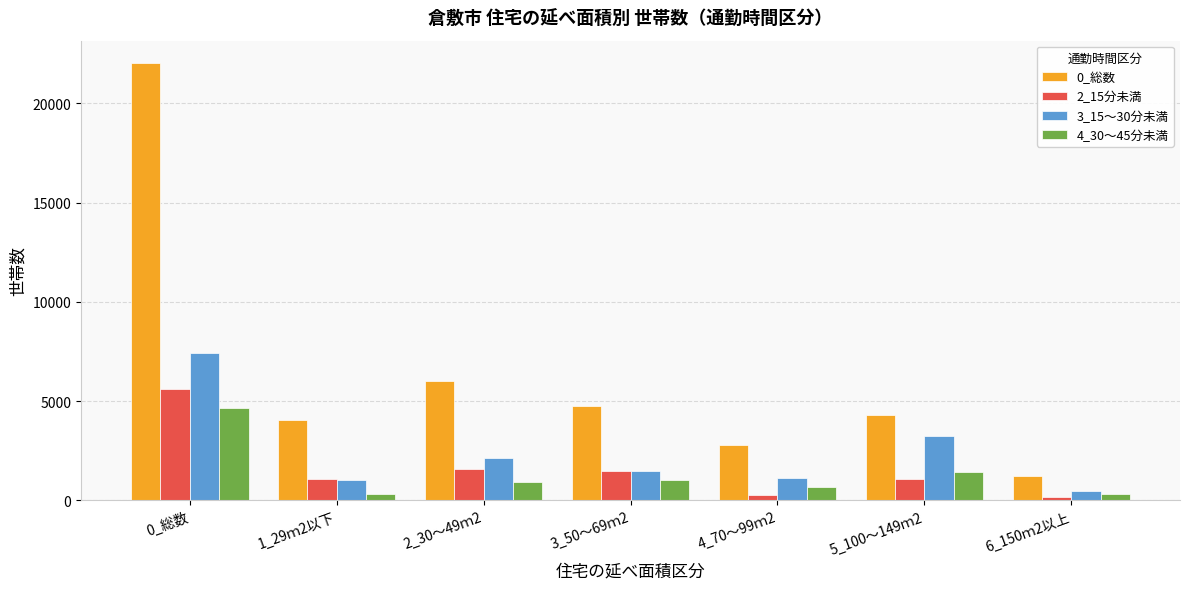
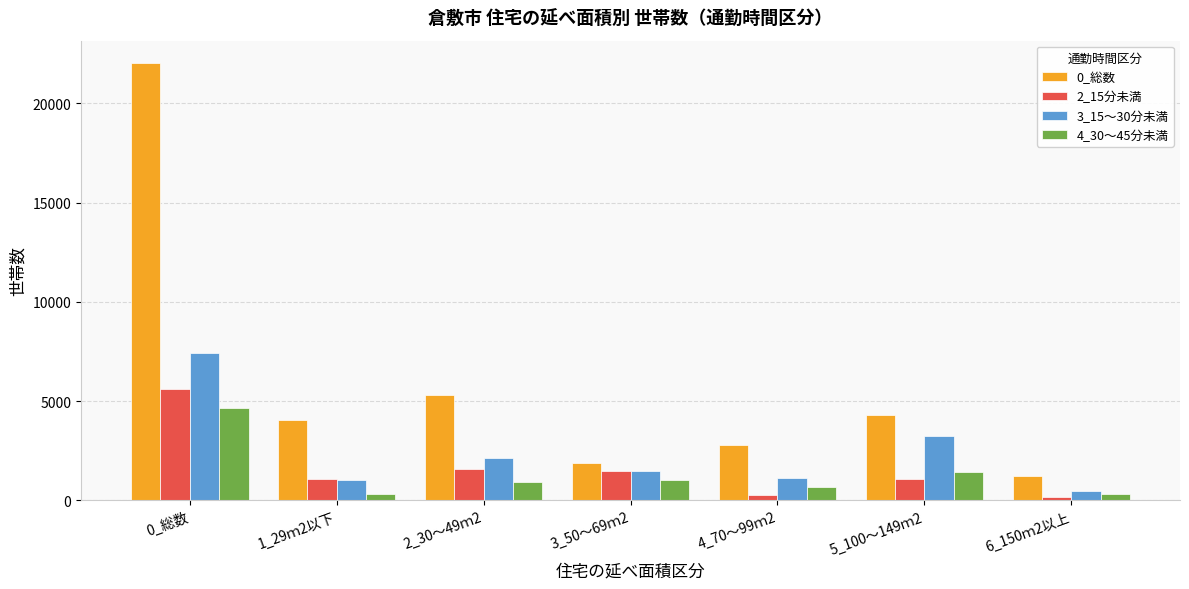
0_総数, 2_30～49ｍ2: 6000 -> 5300
0_総数, 3_50～69ｍ2: 4700 -> 1900
